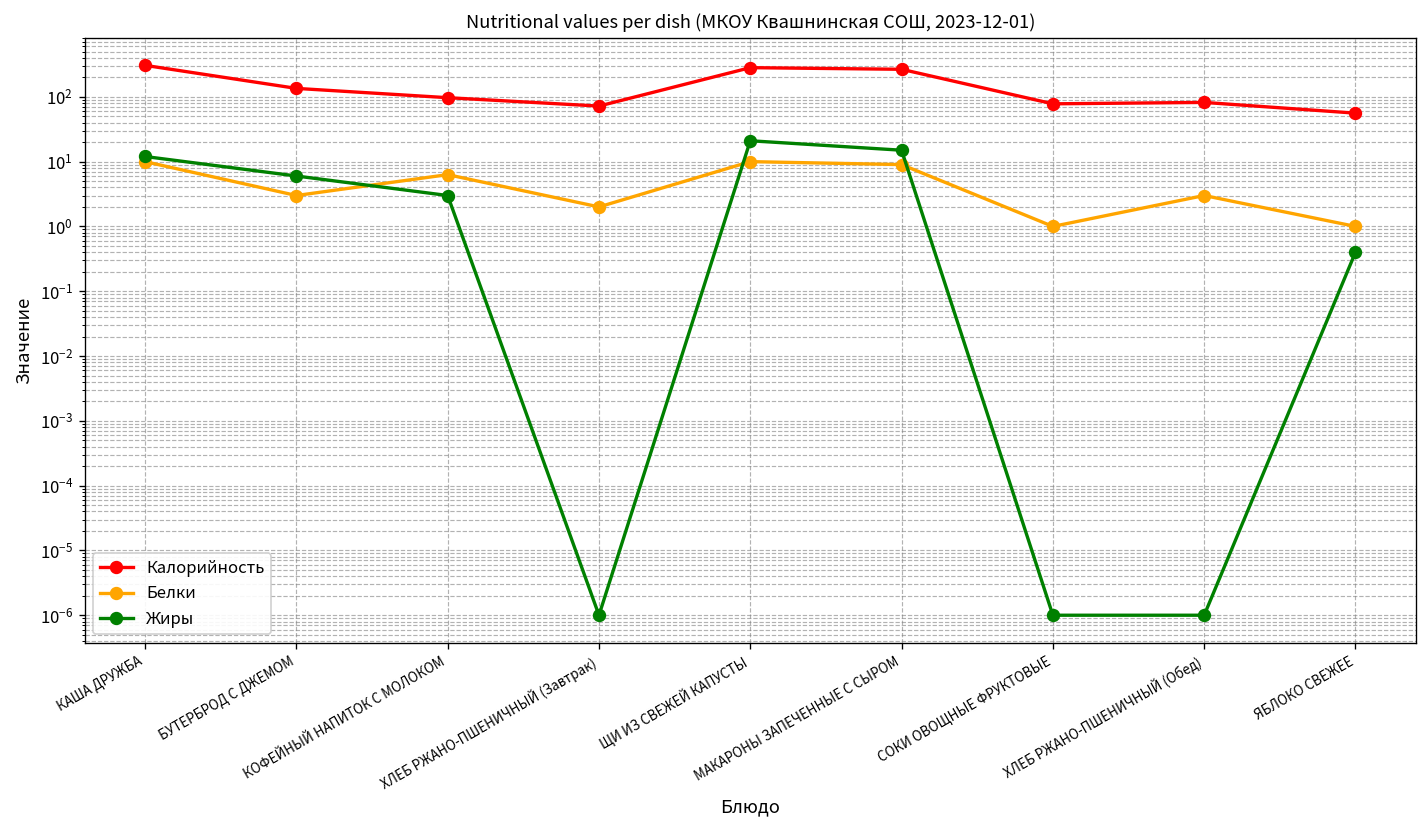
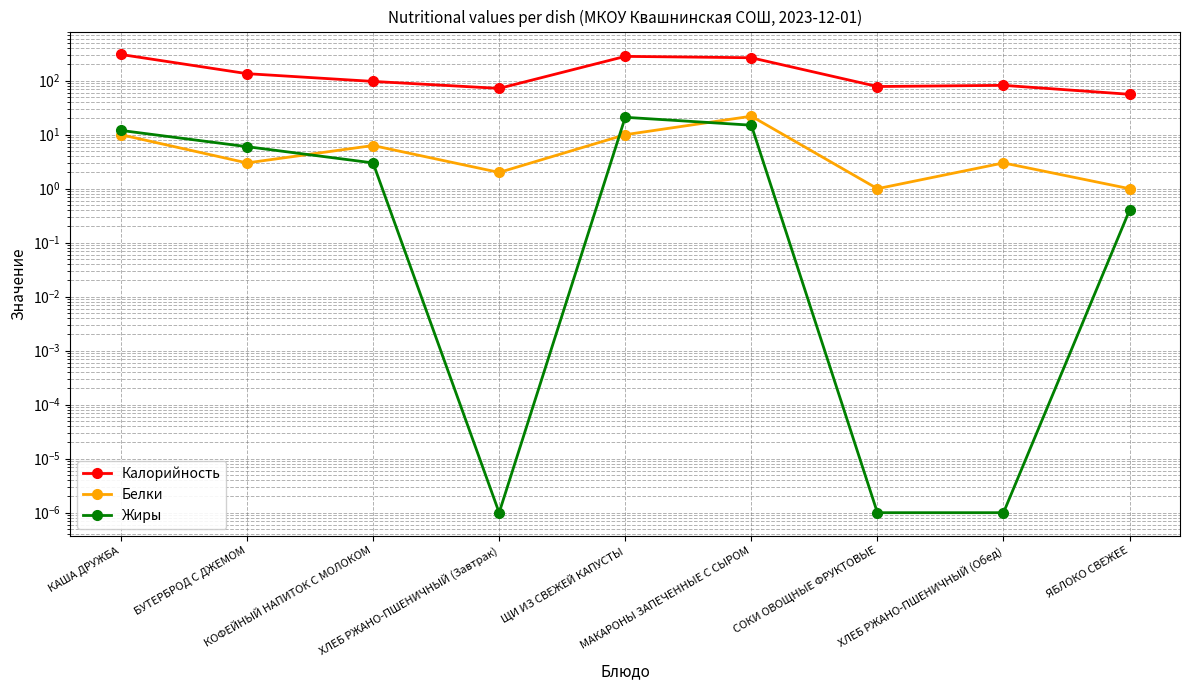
Белки, МАКАРОНЫ ЗАПЕЧЕННЫЕ С СЫРОМ: 9 -> 22
